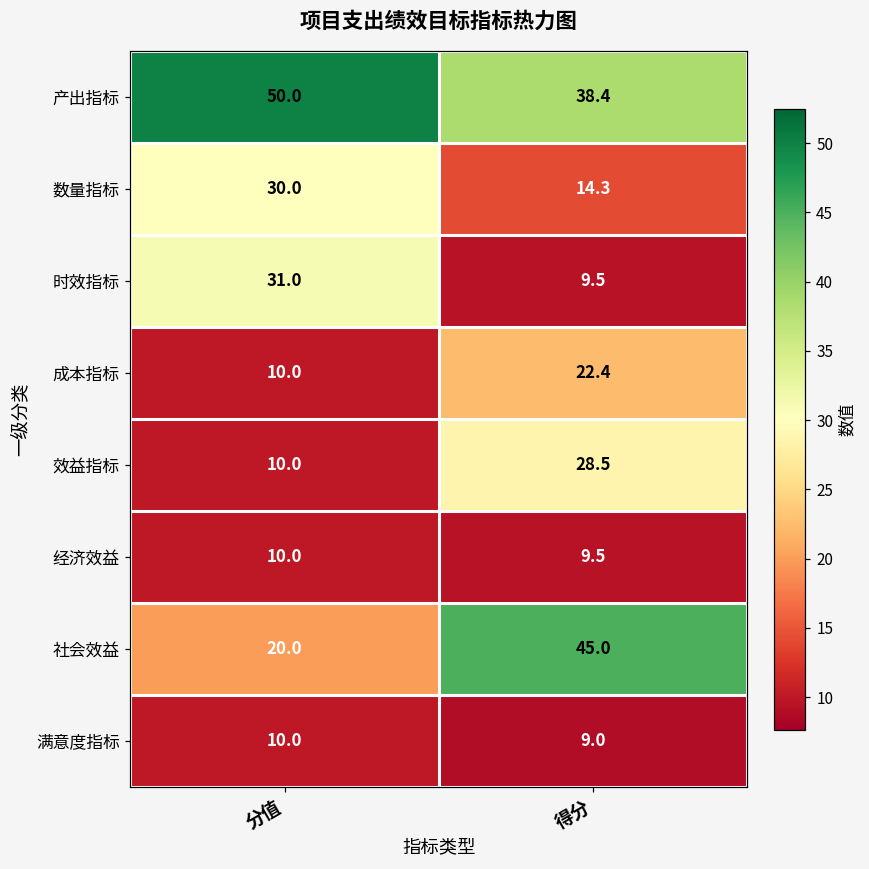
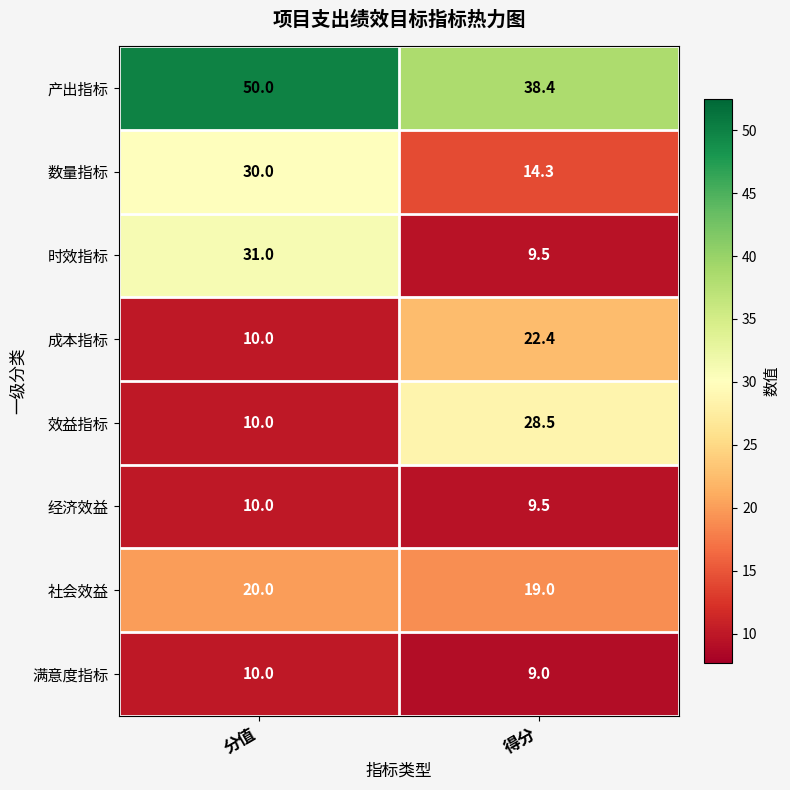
社会效益, 得分: 45.0 -> 19.0
